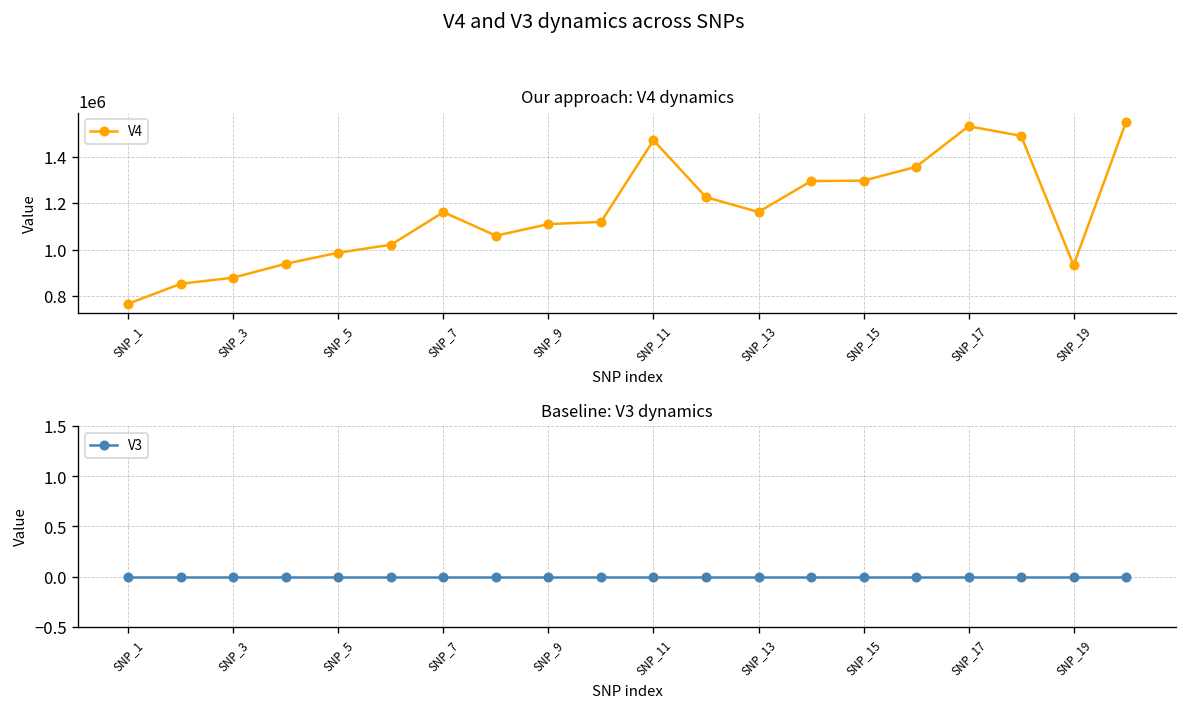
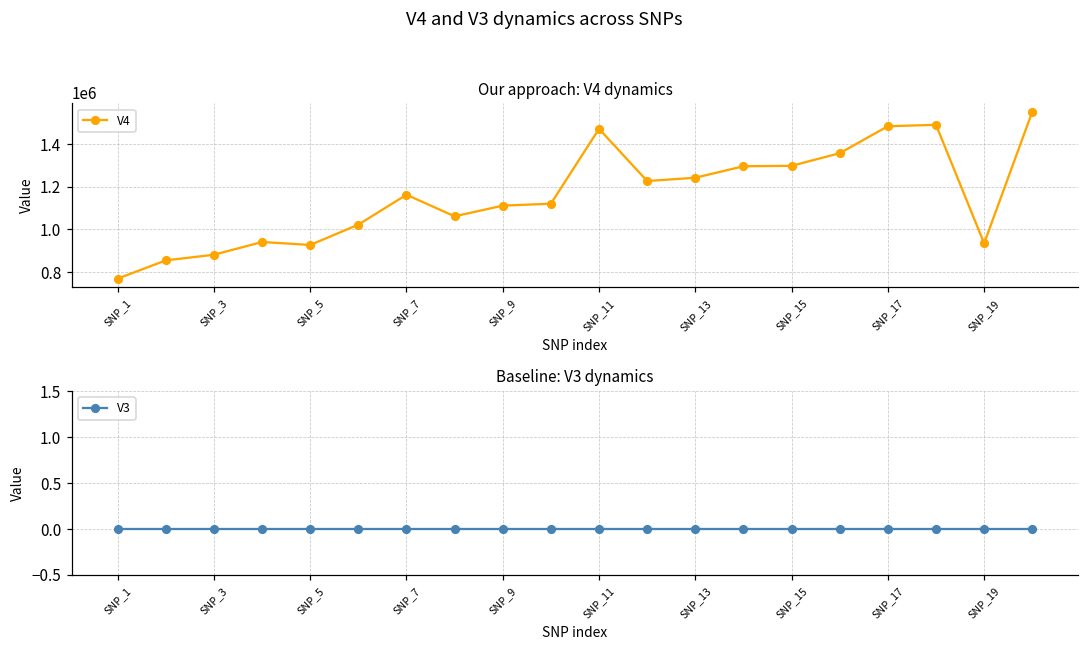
Our approach: V4 dynamics, SNP_5: 990000 -> 930000
Our approach: V4 dynamics, SNP_13: 1160000 -> 1240000
Our approach: V4 dynamics, SNP_17: 1530000 -> 1480000
